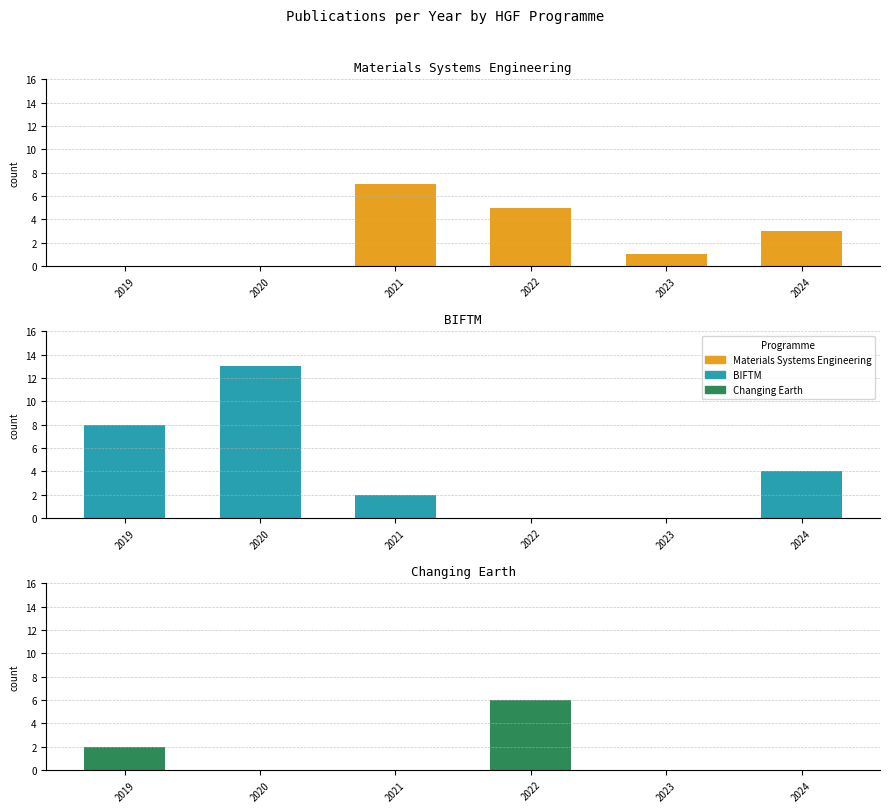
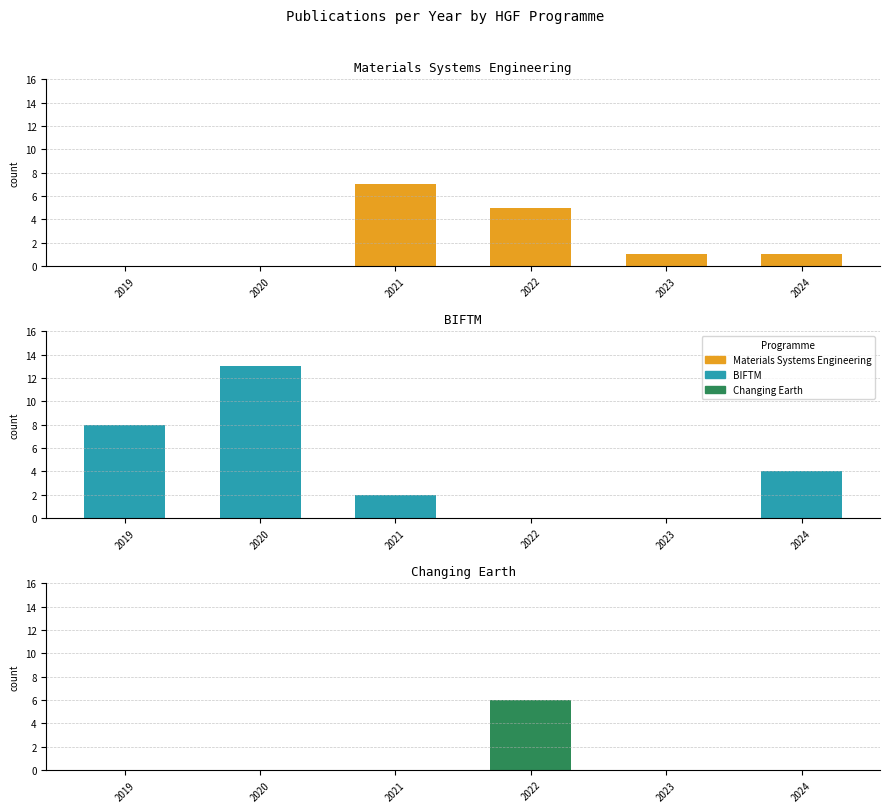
Materials Systems Engineering, 2024: 3 -> 1
Changing Earth, 2019: 2 -> 0
